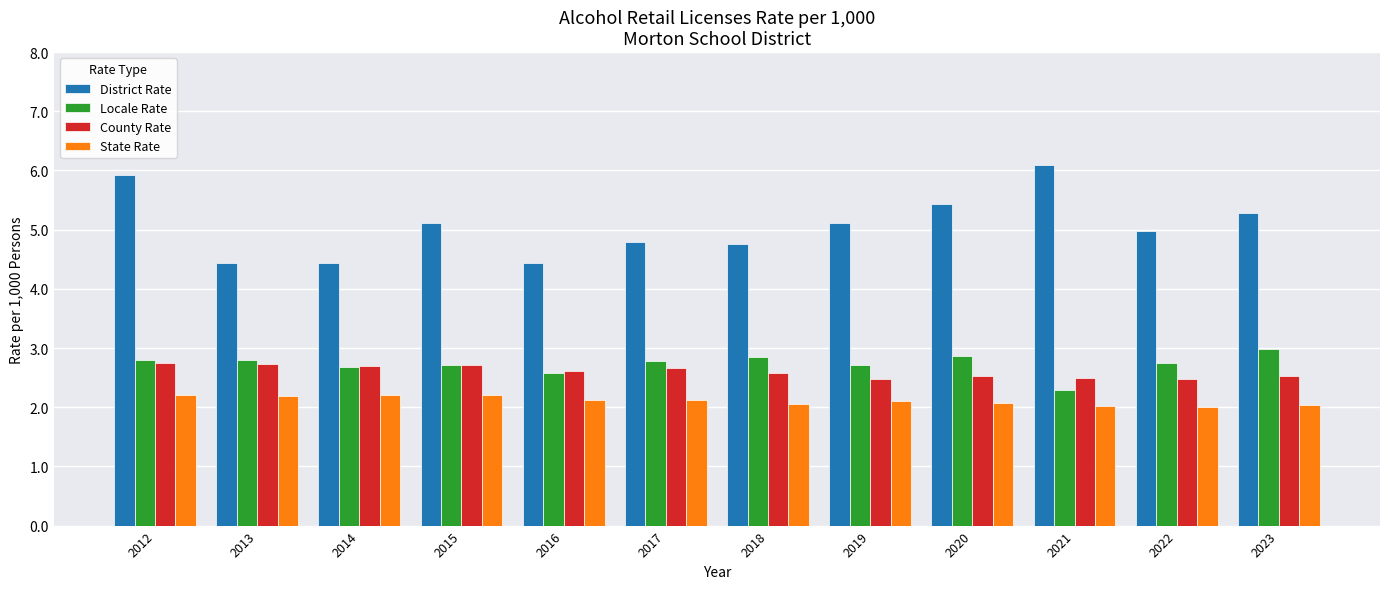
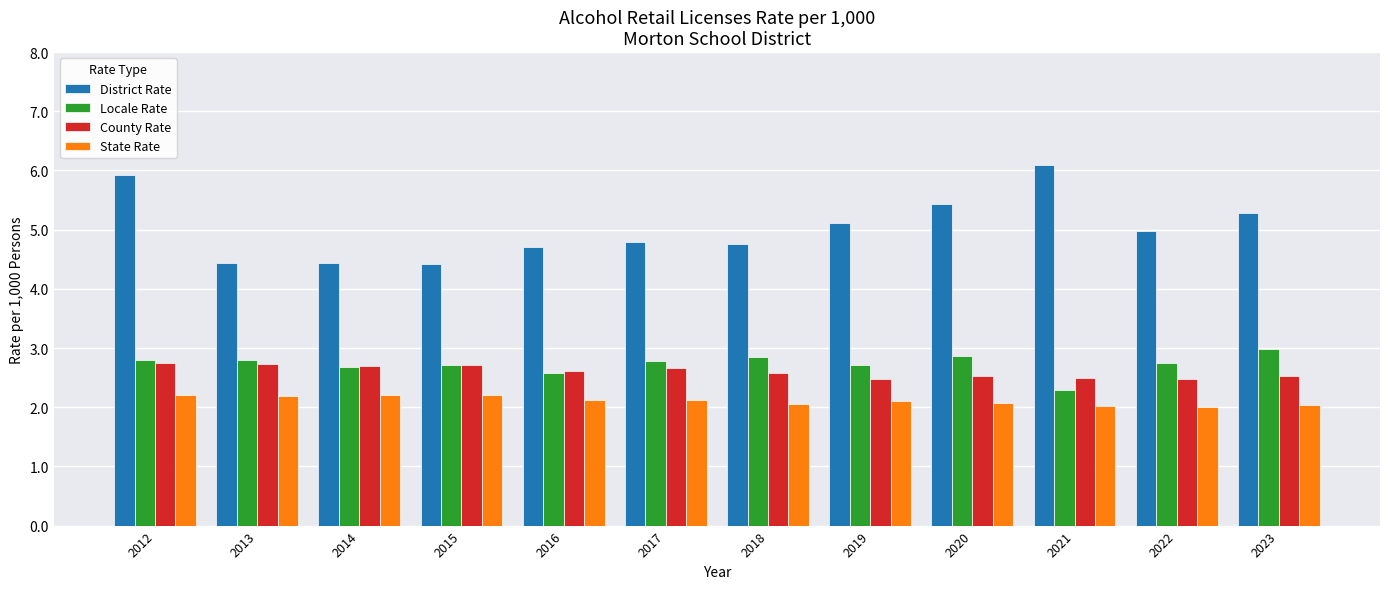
District Rate, 2015: 5.1 -> 4.4
District Rate, 2016: 4.4 -> 4.7
